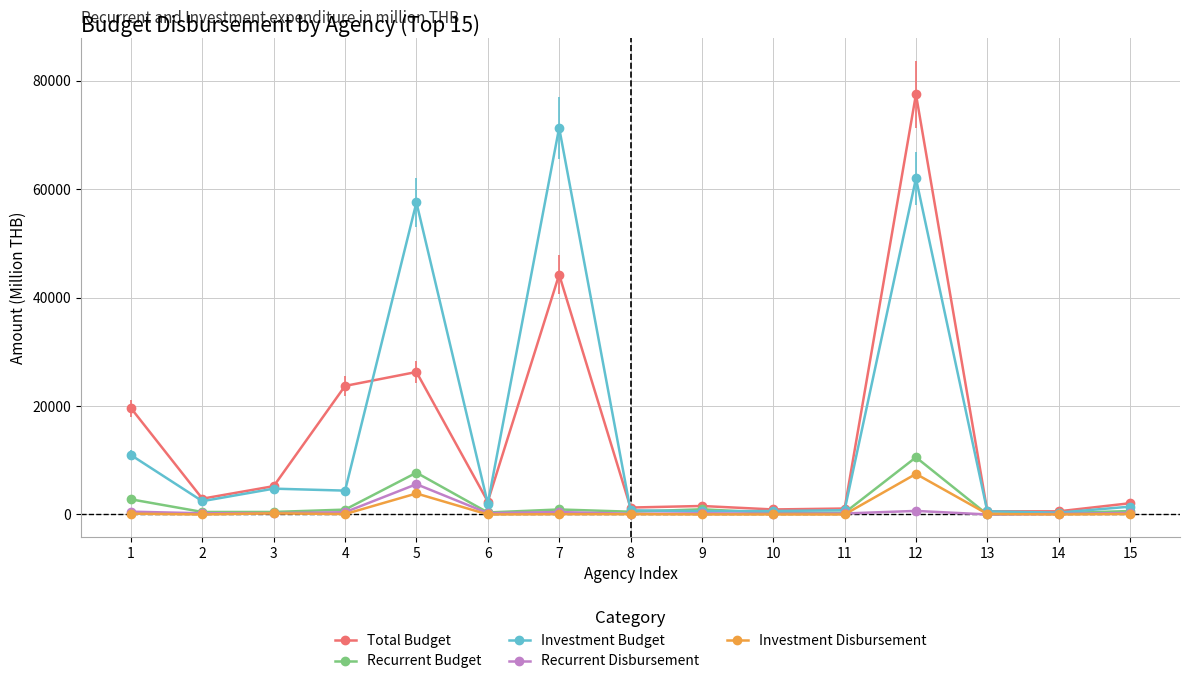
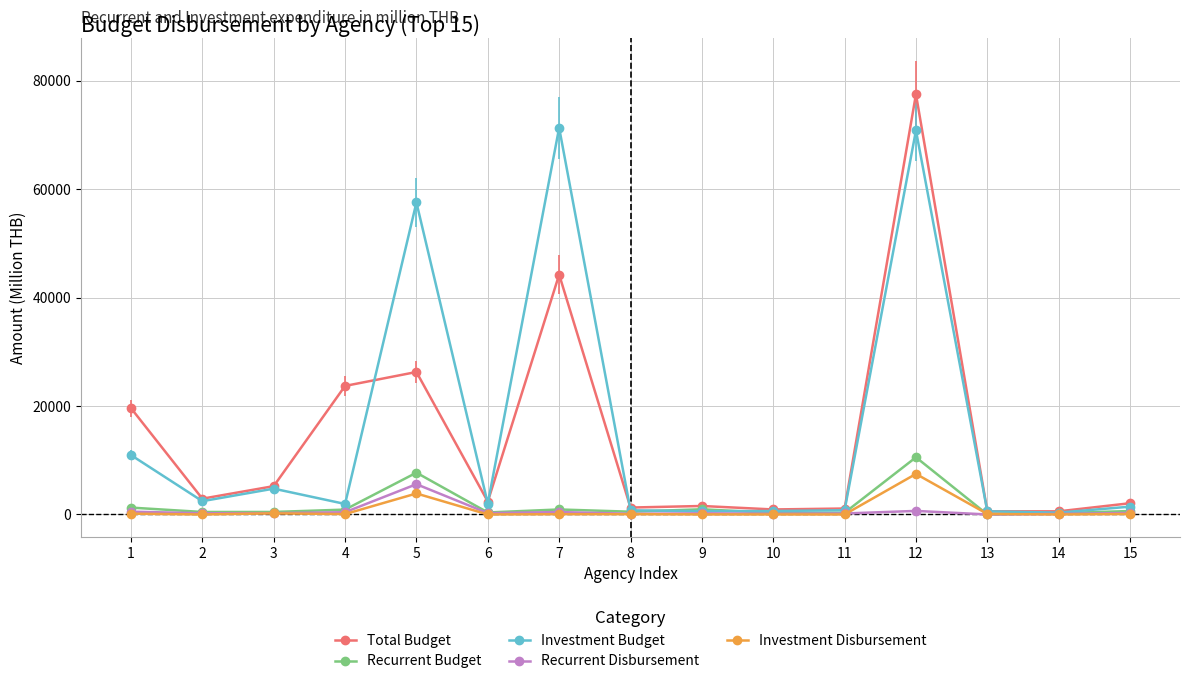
Recurrent Budget, 1: 3000 -> 1000
Investment Budget, 4: 4000 -> 2000
Investment Budget, 12: 62000 -> 71000
